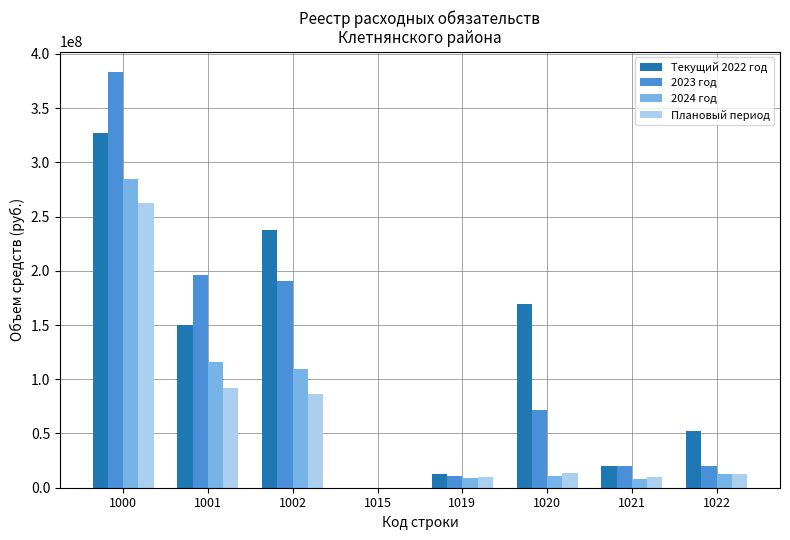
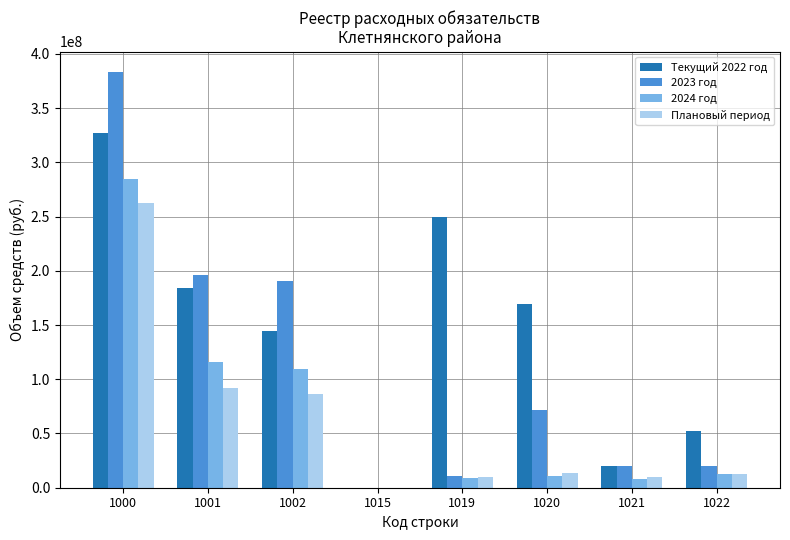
Текущий 2022 год, 1001: 150000000 -> 185000000
Текущий 2022 год, 1002: 238000000 -> 144000000
Текущий 2022 год, 1019: 13000000 -> 250000000
